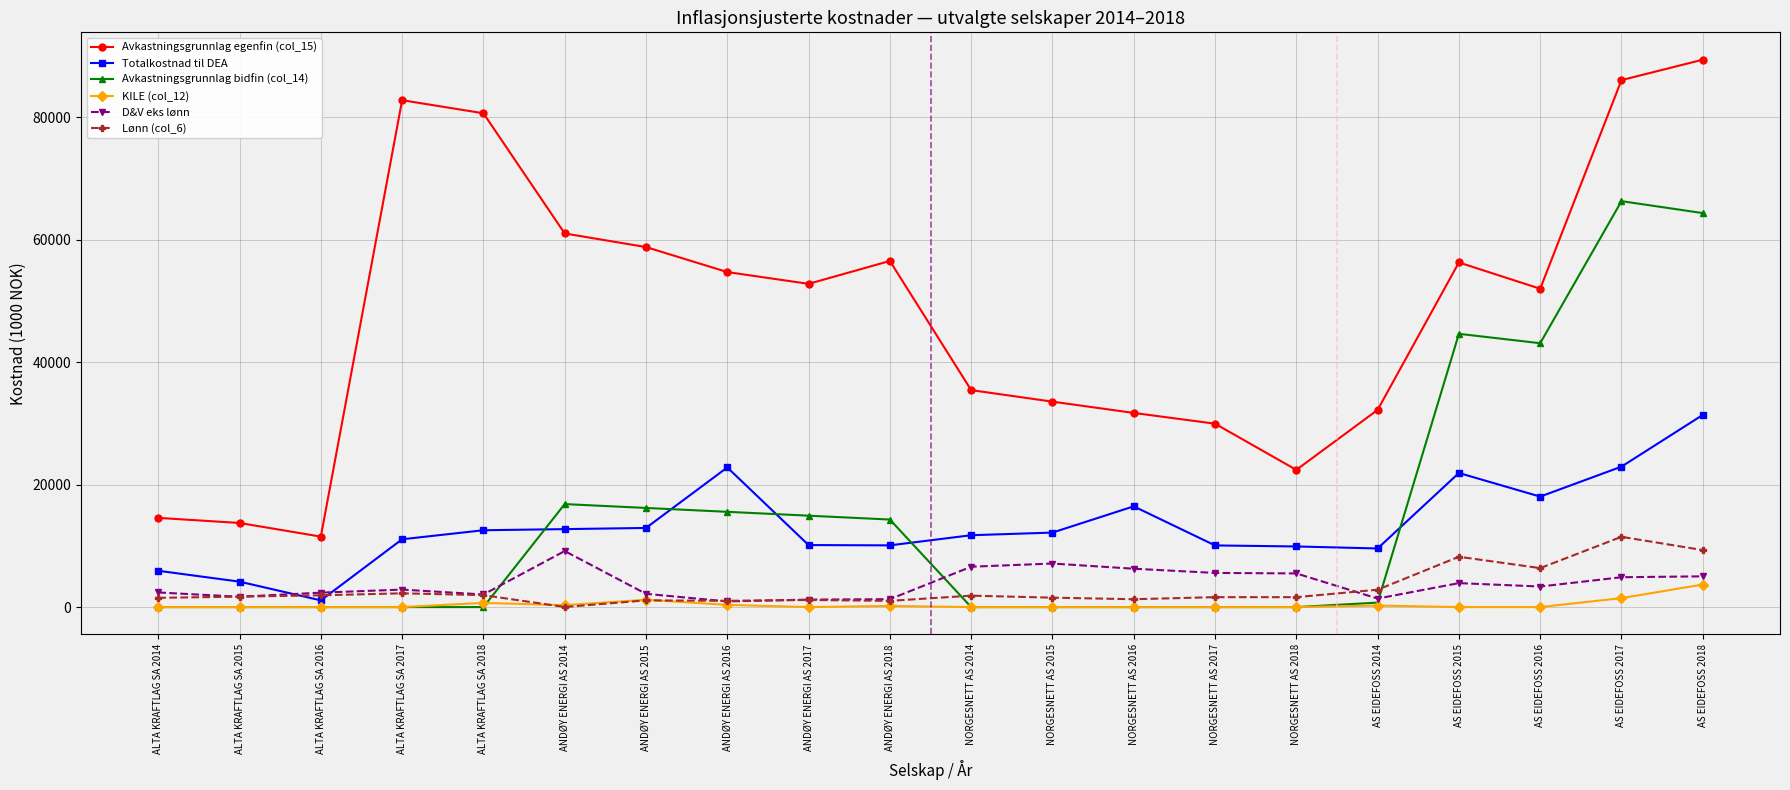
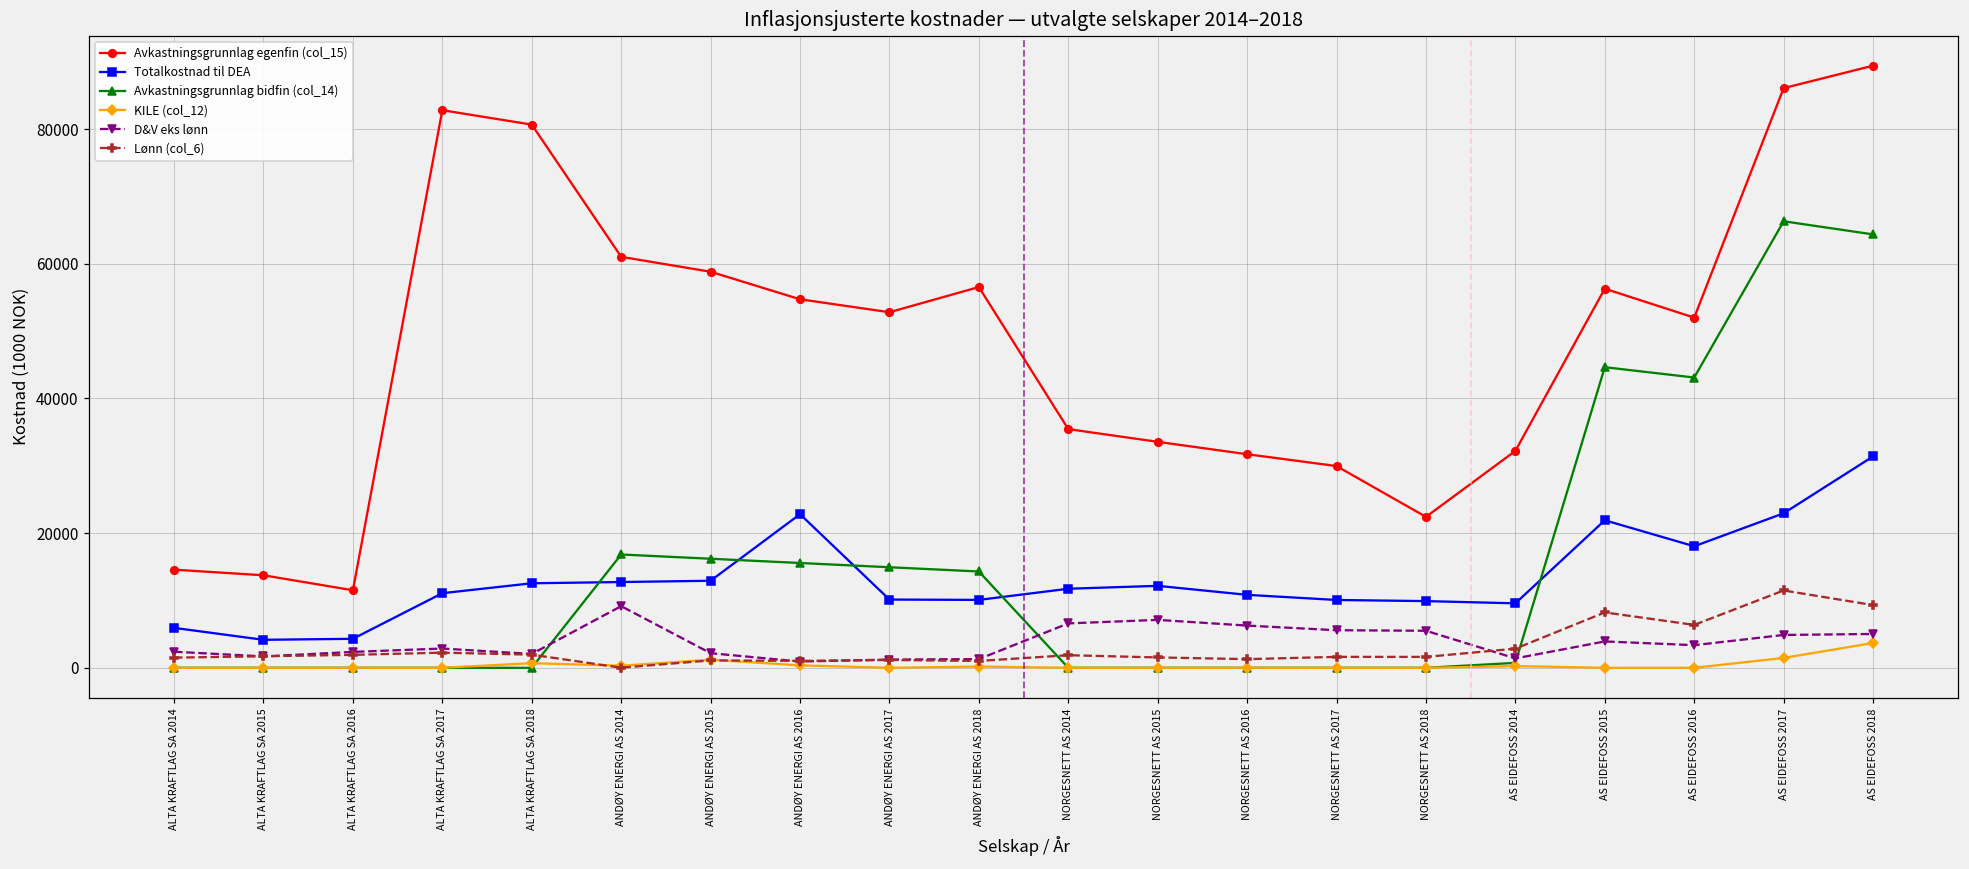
Totalkostnad til DEA, ALTA KRAFTLAG SA 2016: 1000 -> 4000
Totalkostnad til DEA, NORGESNETT AS 2016: 16000 -> 11000
